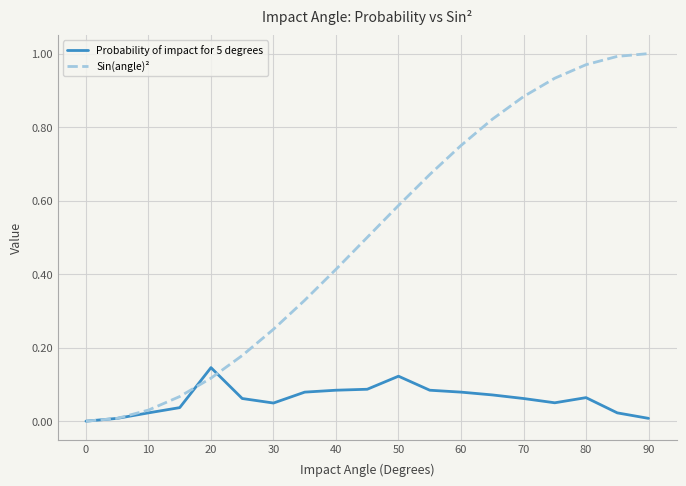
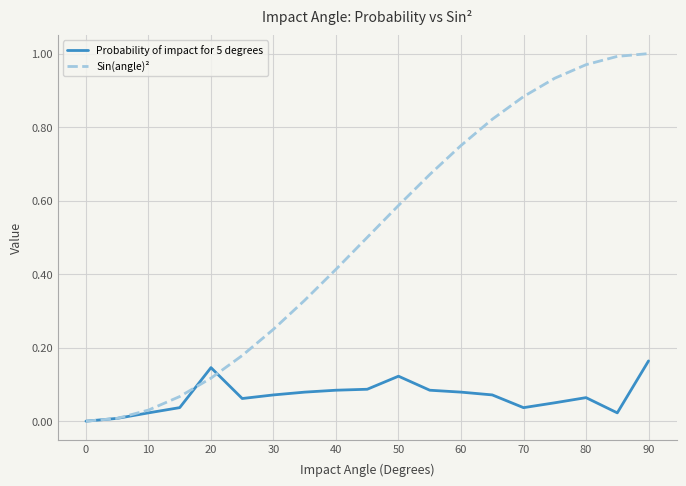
Probability of impact for 5 degrees, 30: 0.05 -> 0.07
Probability of impact for 5 degrees, 70: 0.06 -> 0.04
Probability of impact for 5 degrees, 90: 0.01 -> 0.16
